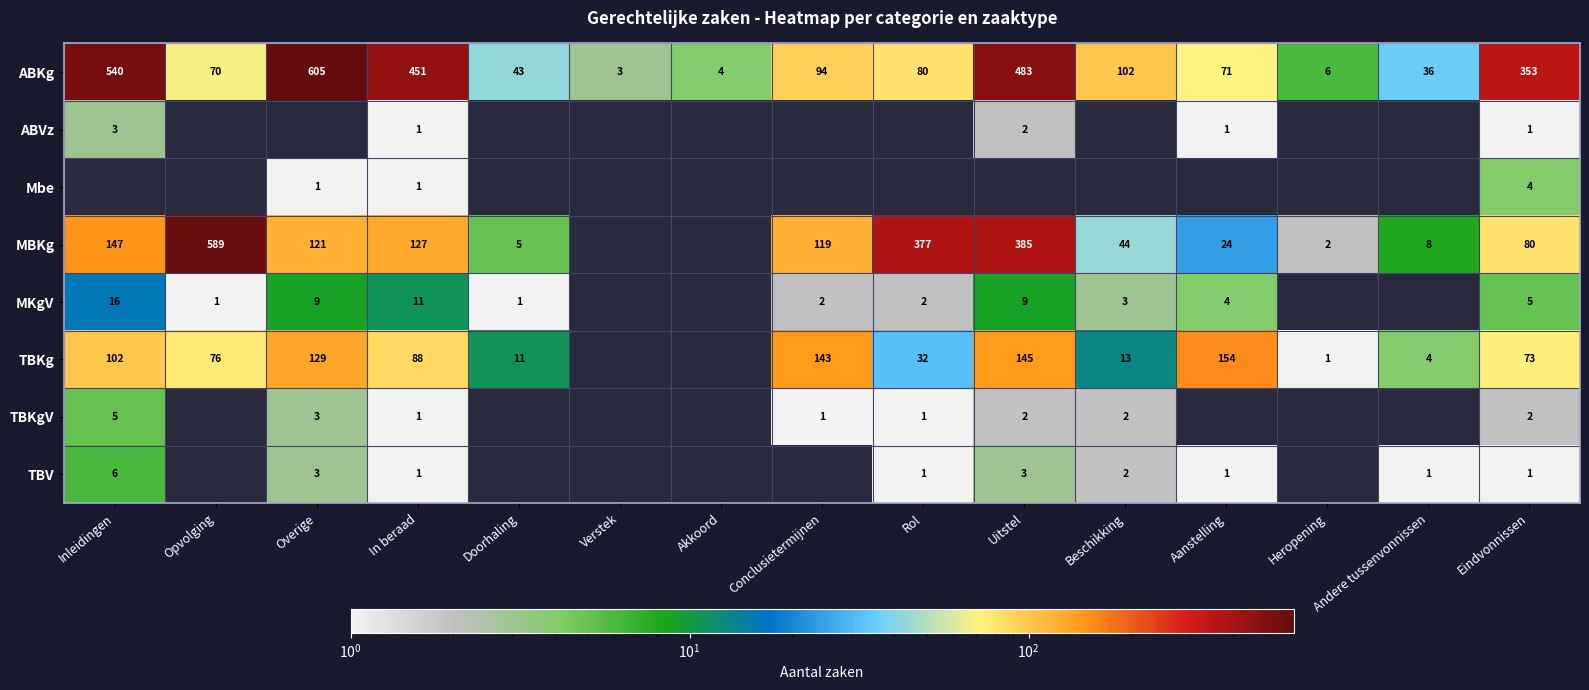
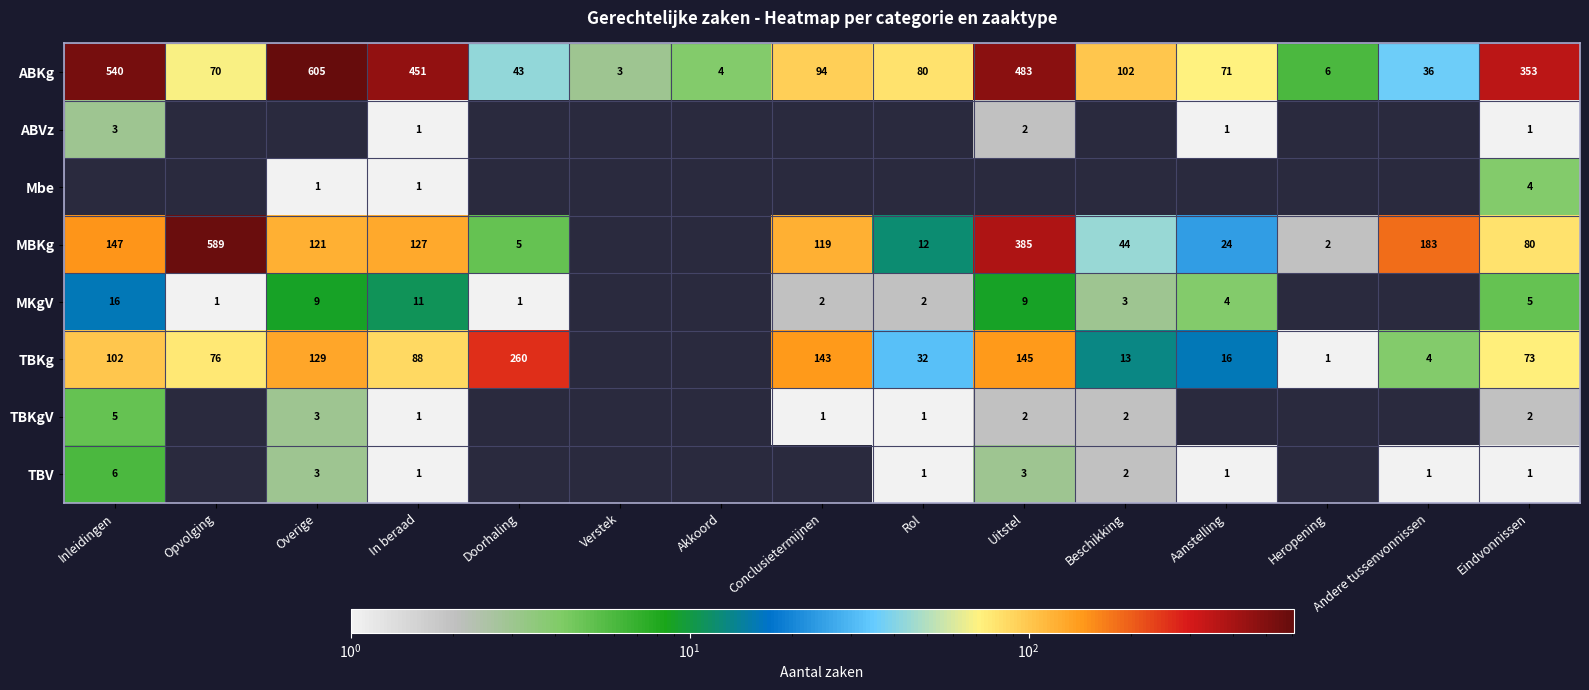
MBKg, Rol: 377 -> 12
MBKg, Andere tussenvonnissen: 8 -> 183
TBKg, Doorhaling: 11 -> 260
TBKg, Aanstelling: 154 -> 16
